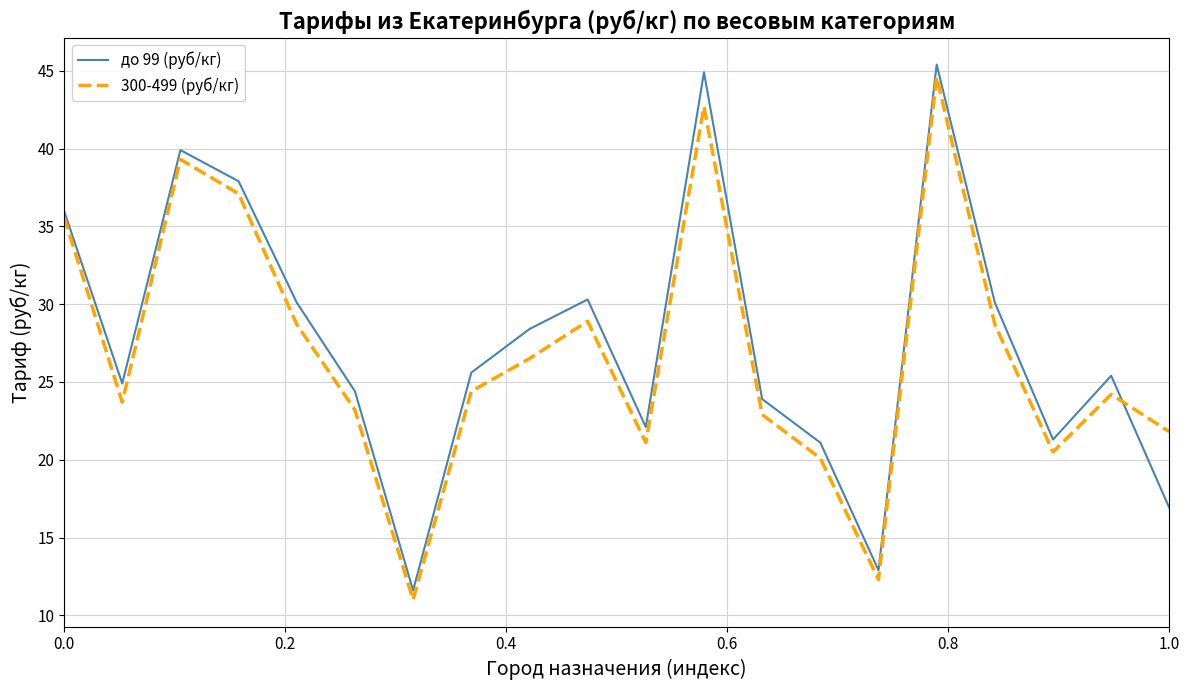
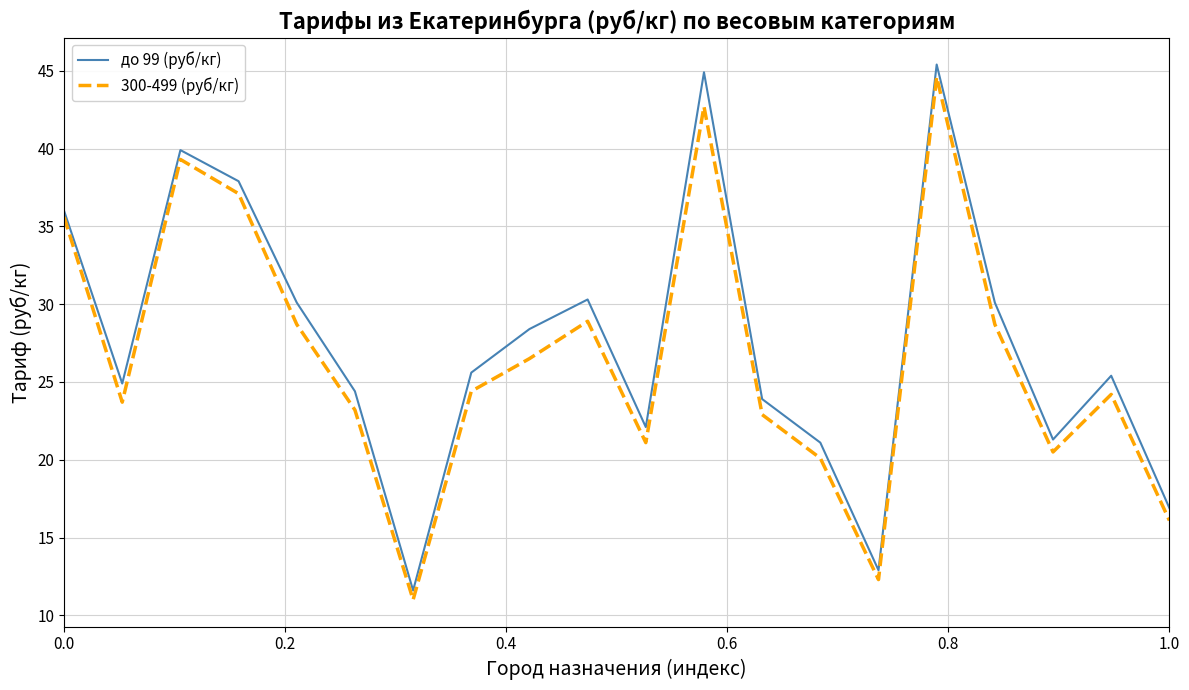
300-499 (руб/кг), 1.0: 21.8 -> 16.1
